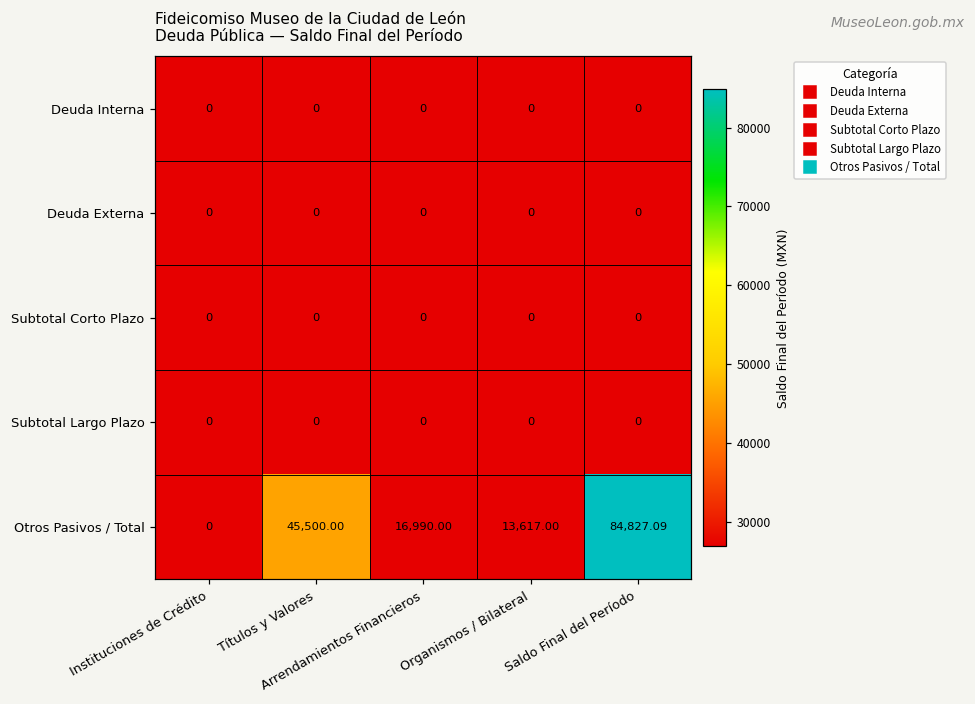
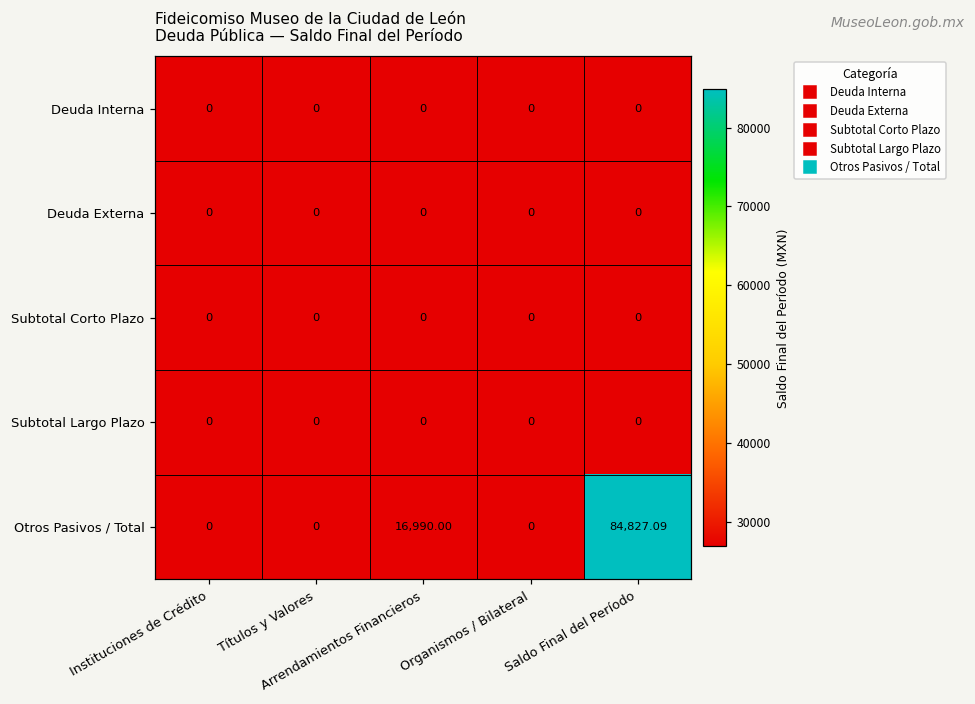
Otros Pasivos / Total, Títulos y Valores: 45,500.00 -> 0
Otros Pasivos / Total, Organismos / Bilateral: 13,617.00 -> 0
